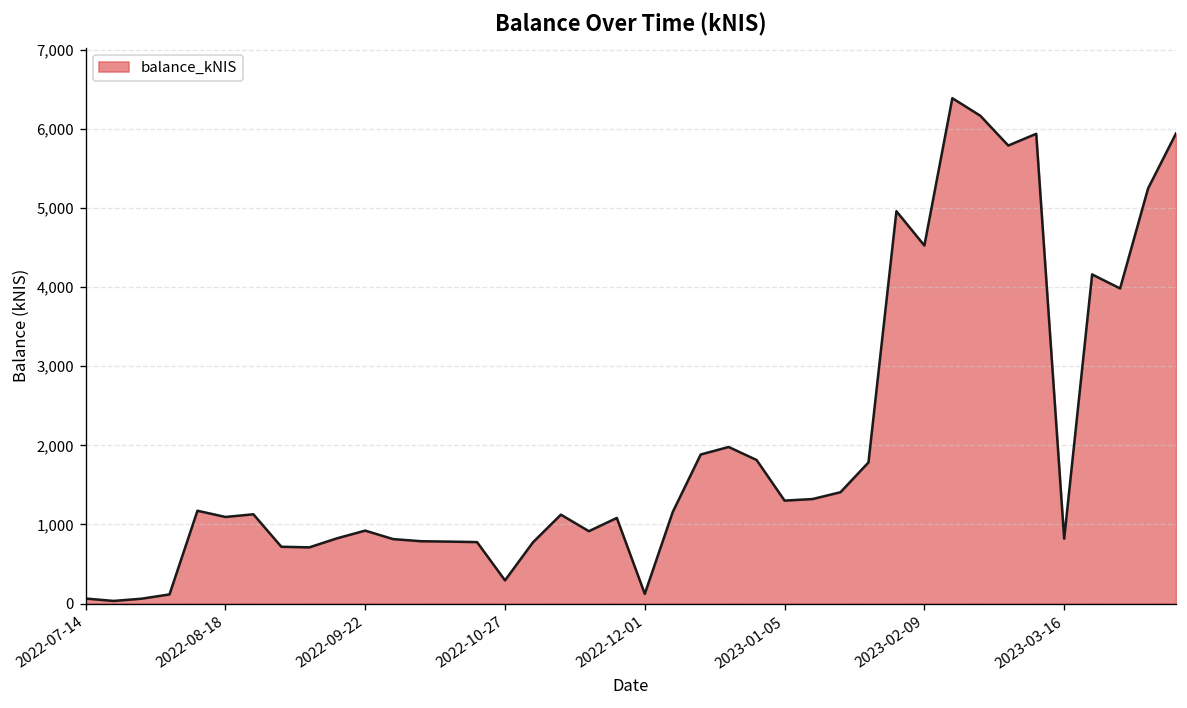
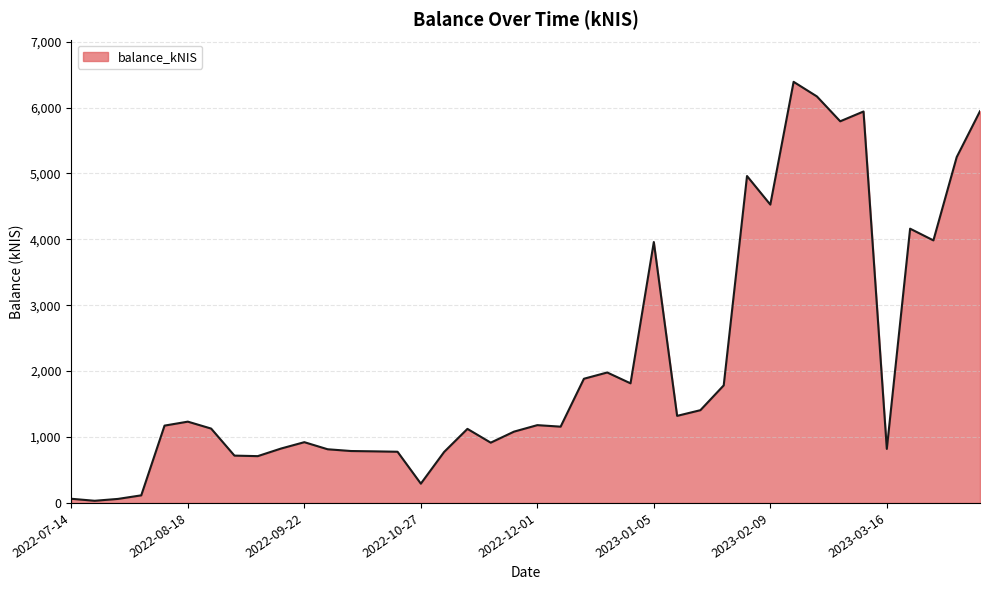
2022-08-18: 1,100 -> 1,200
2022-12-01: 100 -> 1,200
2023-01-05: 1,300 -> 4,000
